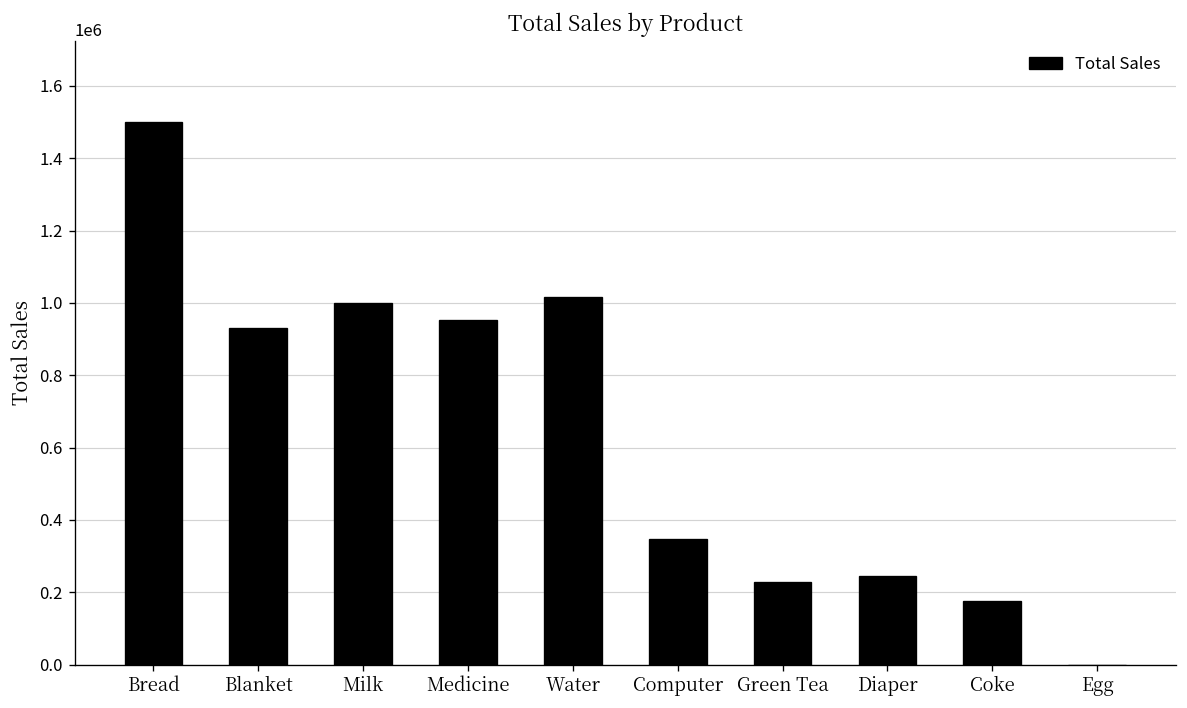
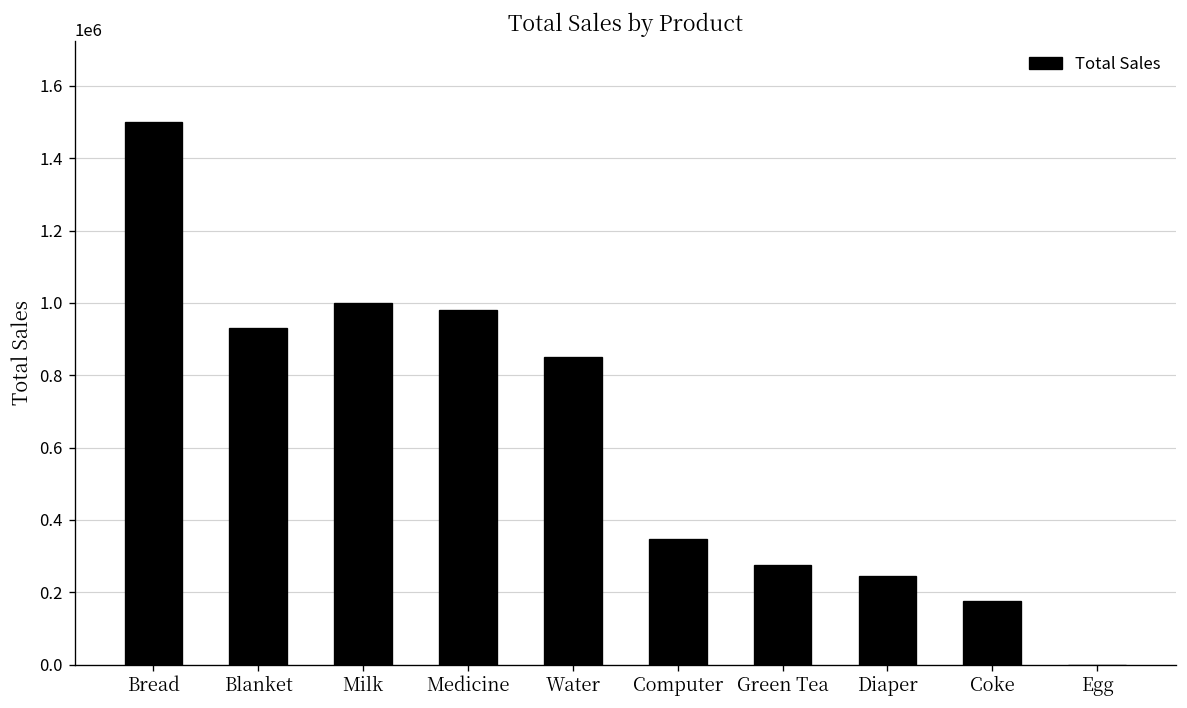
Medicine: 950000 -> 980000
Water: 1020000 -> 850000
Green Tea: 230000 -> 280000
